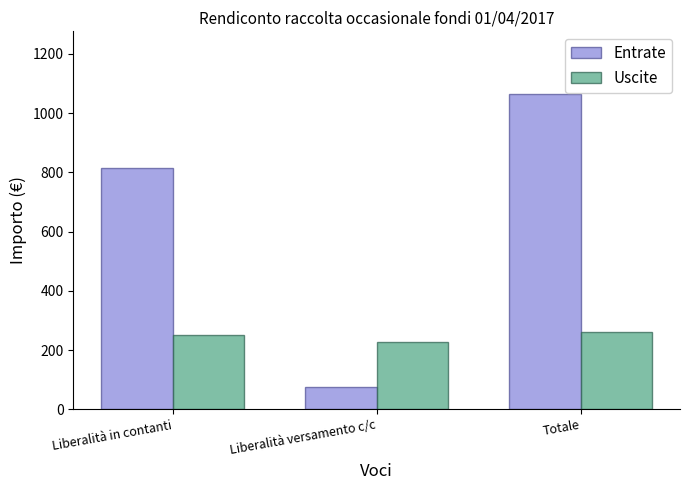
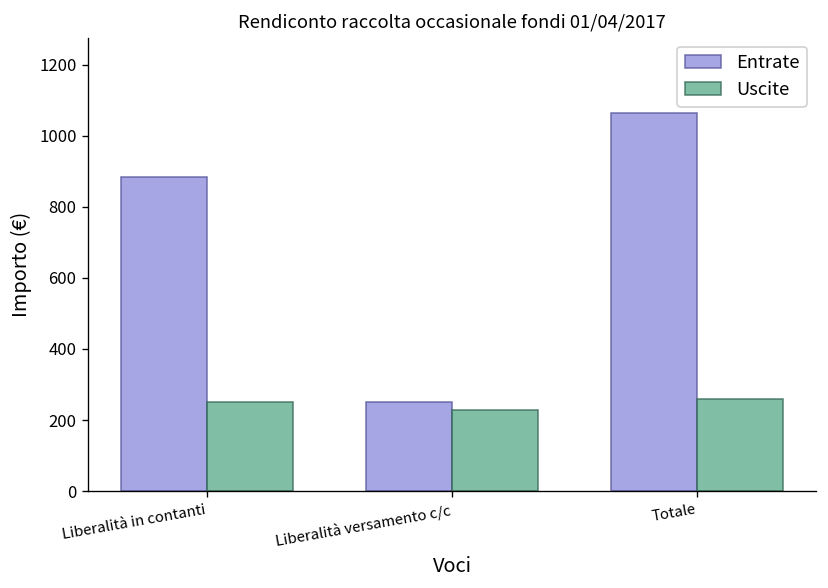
Entrate, Liberalità in contanti: 810 -> 880
Entrate, Liberalità versamento c/c: 70 -> 250
